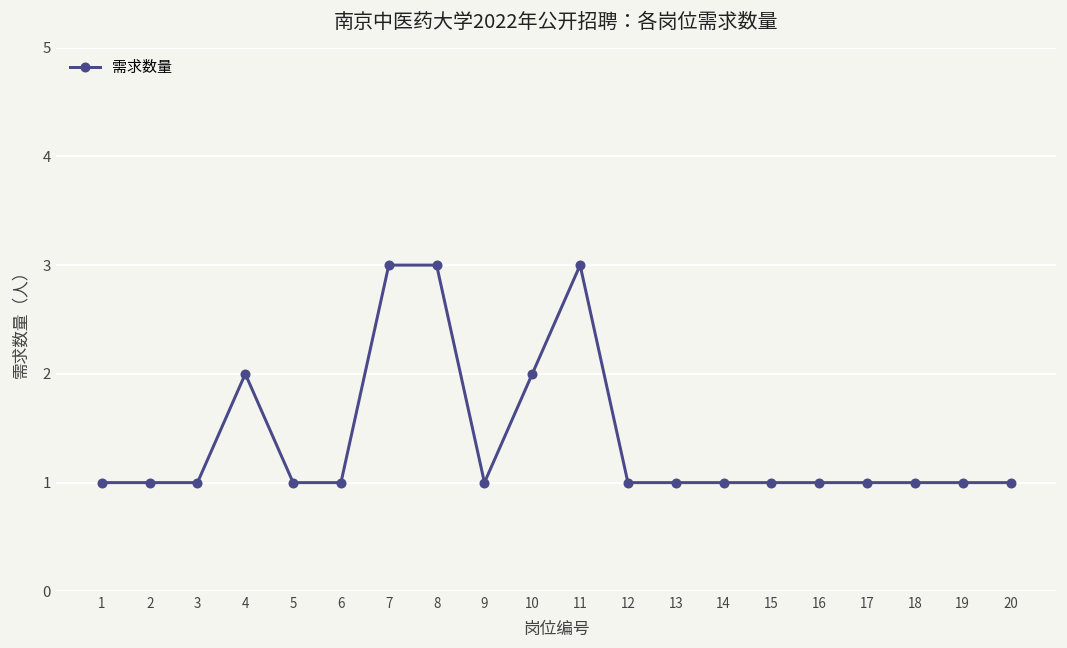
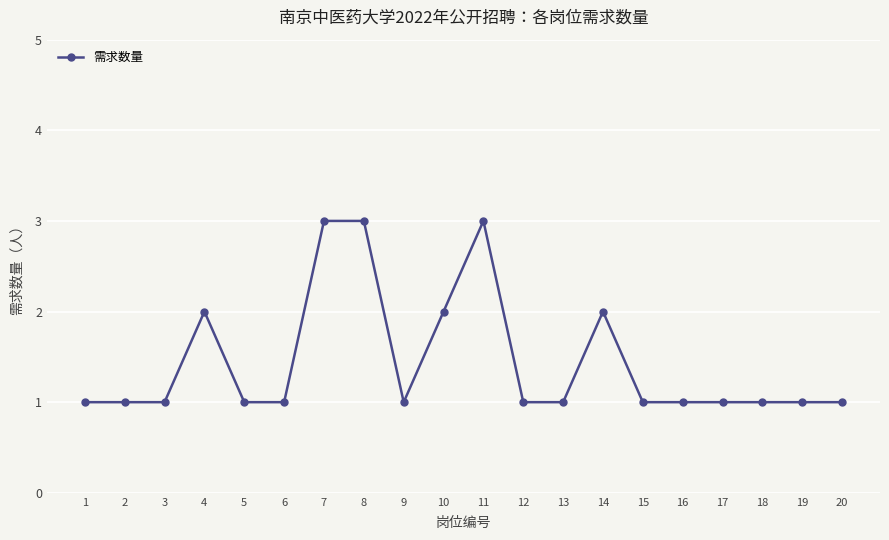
14: 1 -> 2
